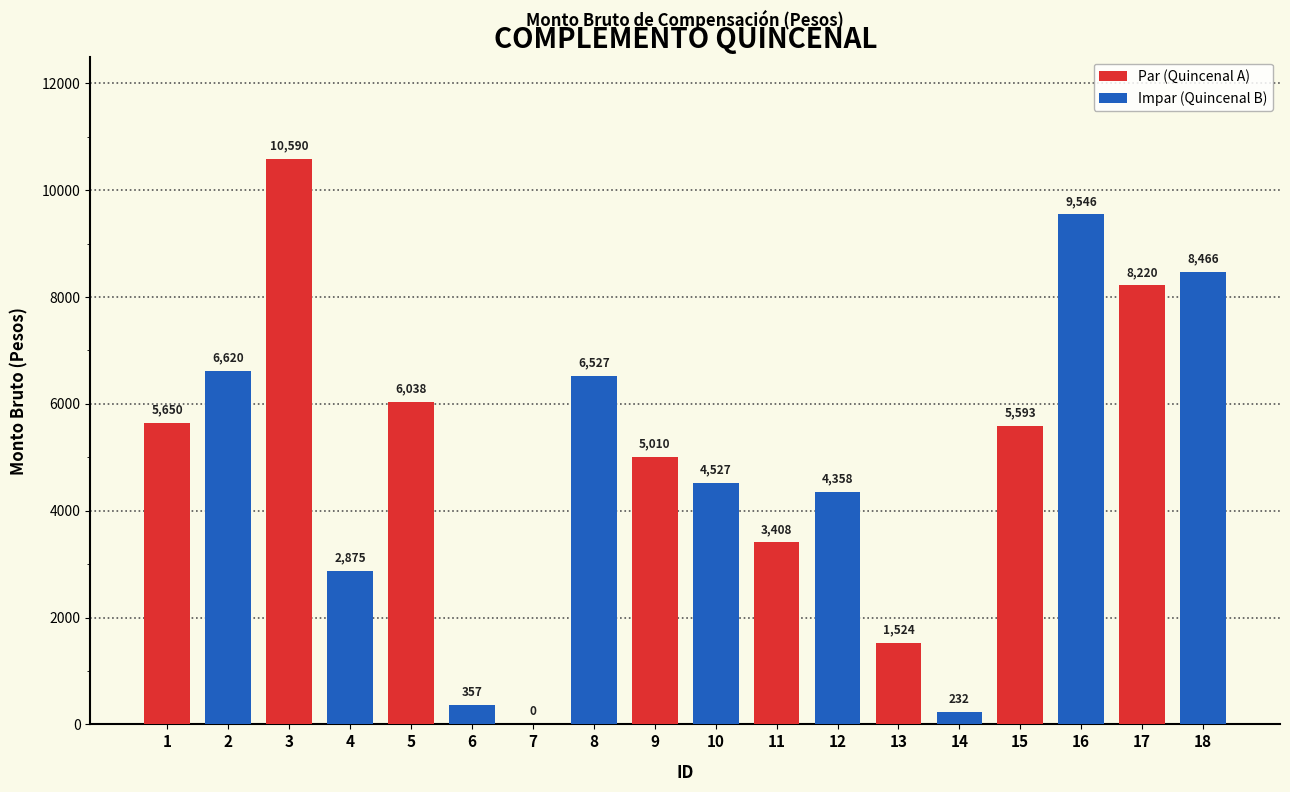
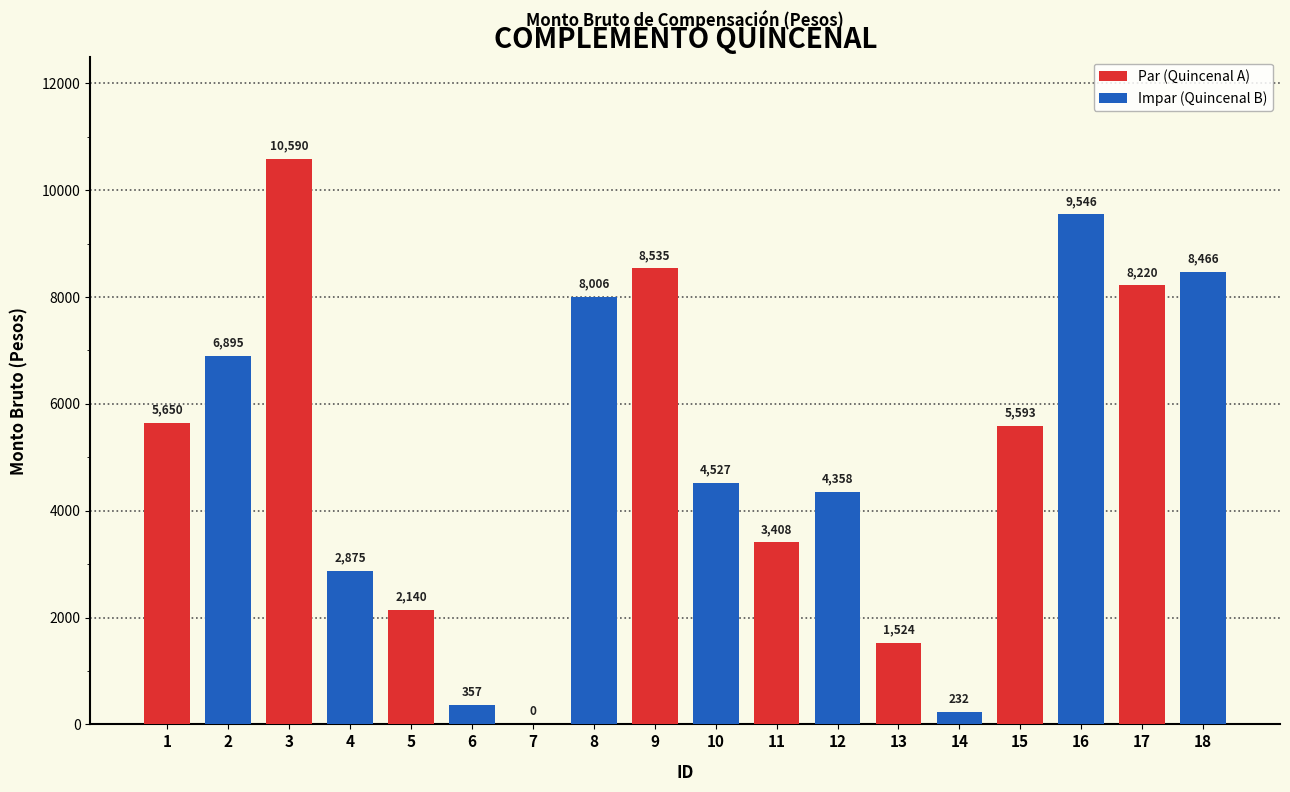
2: 6,620 -> 6,895
5: 6,038 -> 2,140
8: 6,527 -> 8,006
9: 5,010 -> 8,535
